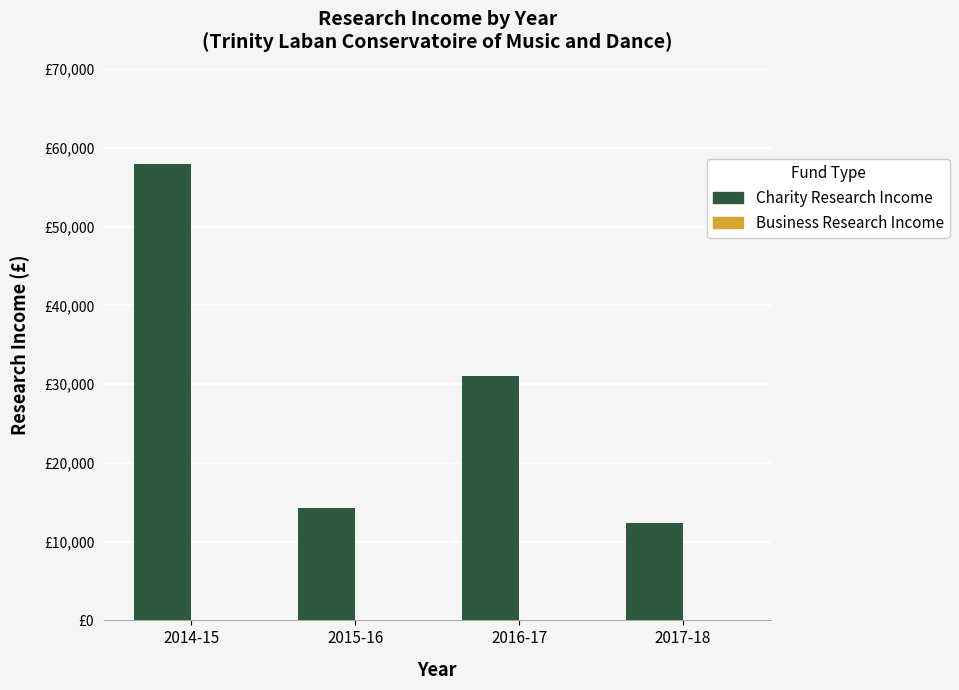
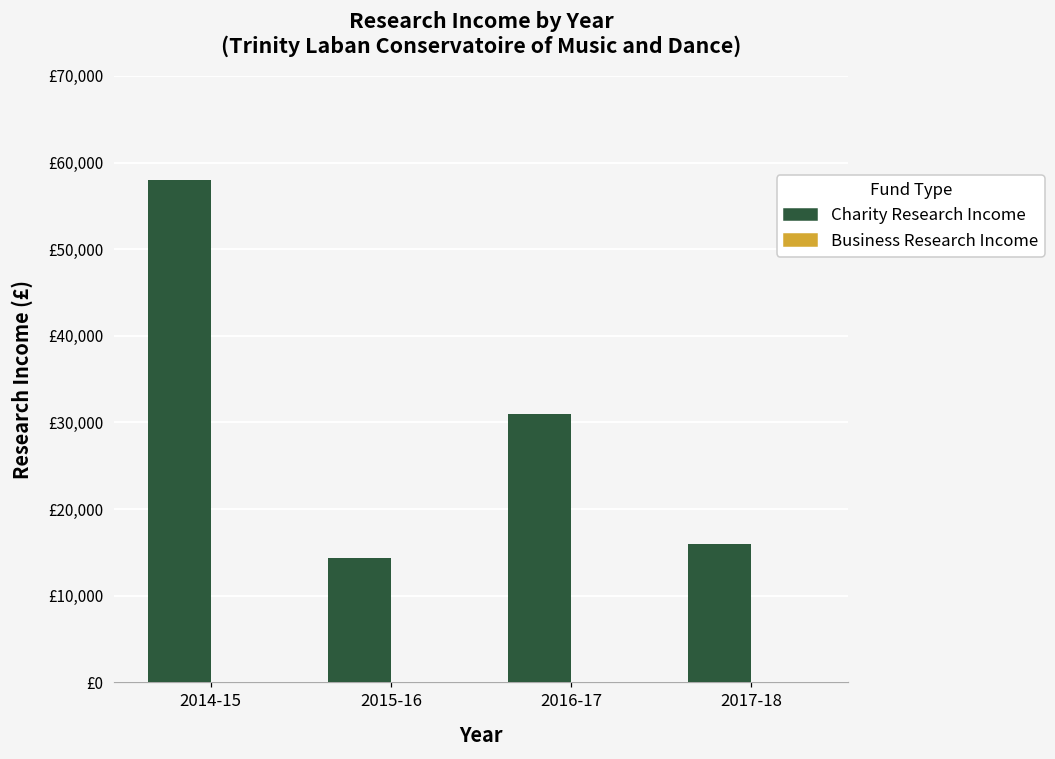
Charity Research Income, 2017-18: £12,000 -> £16,000
